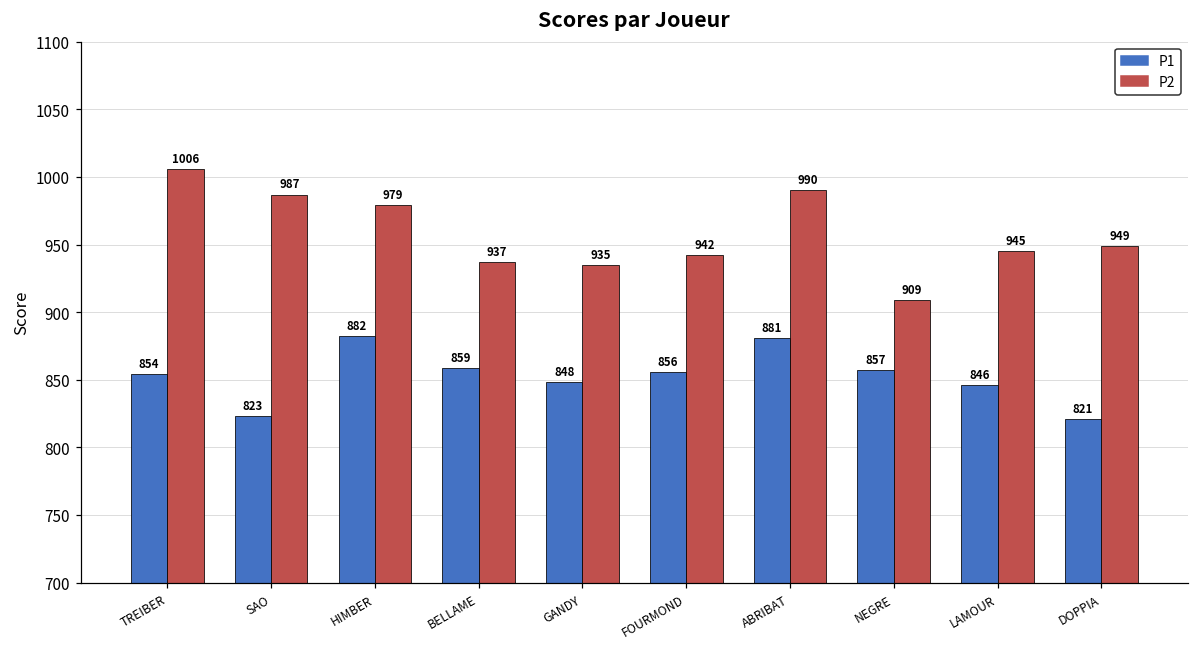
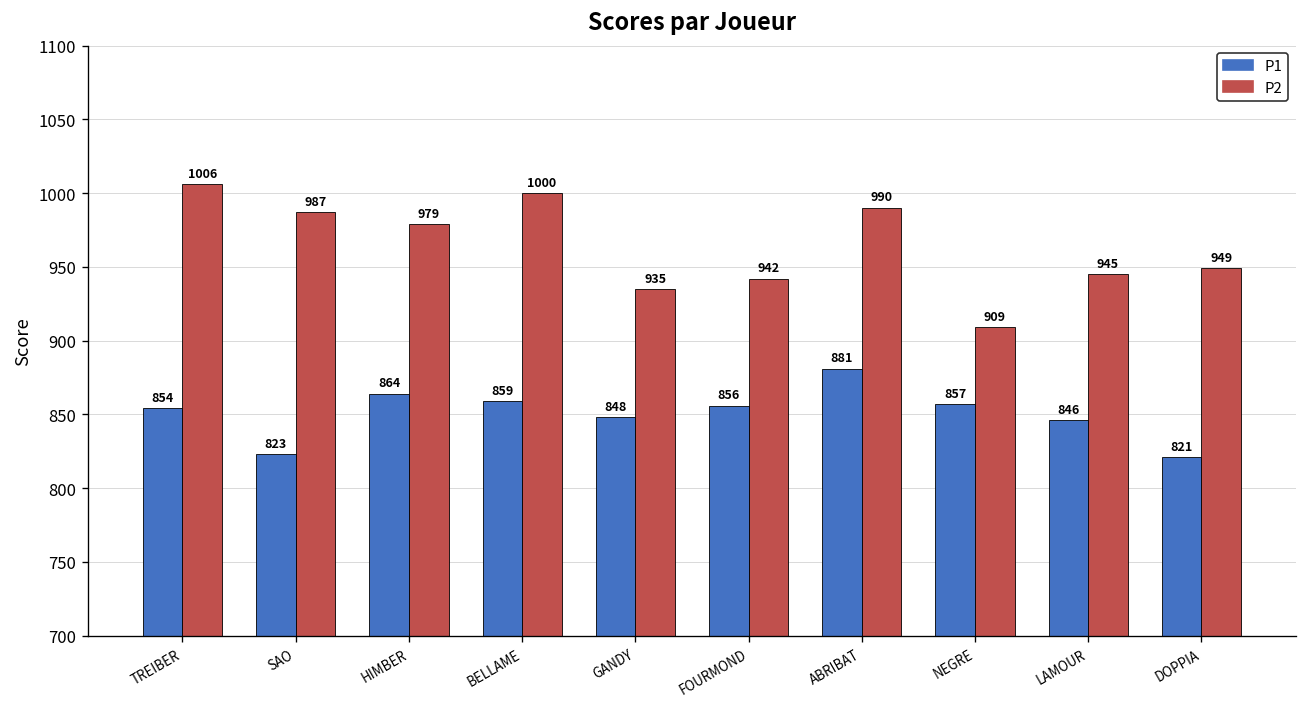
P1, HIMBER: 882 -> 864
P2, BELLAME: 937 -> 1000
